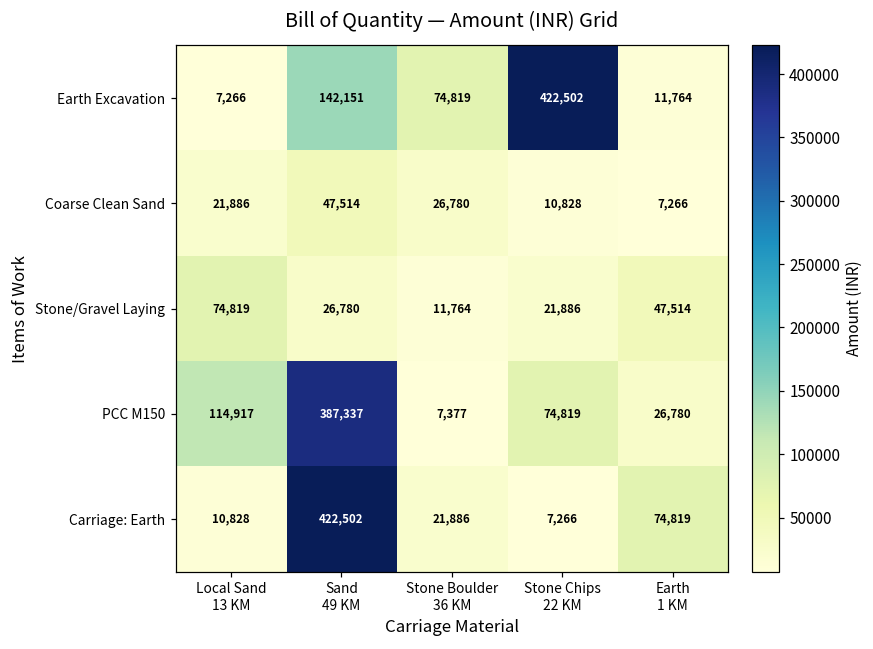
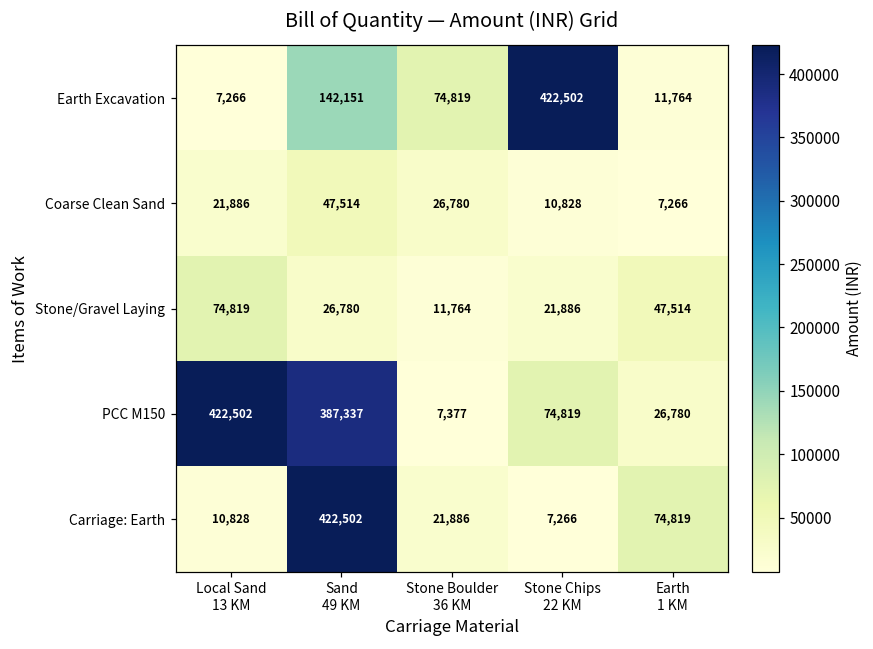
PCC M150, Local Sand 13 KM: 114,917 -> 422,502
